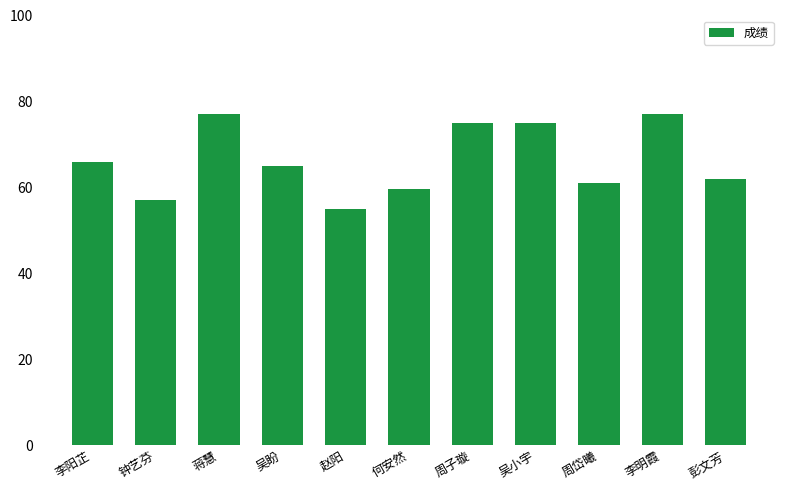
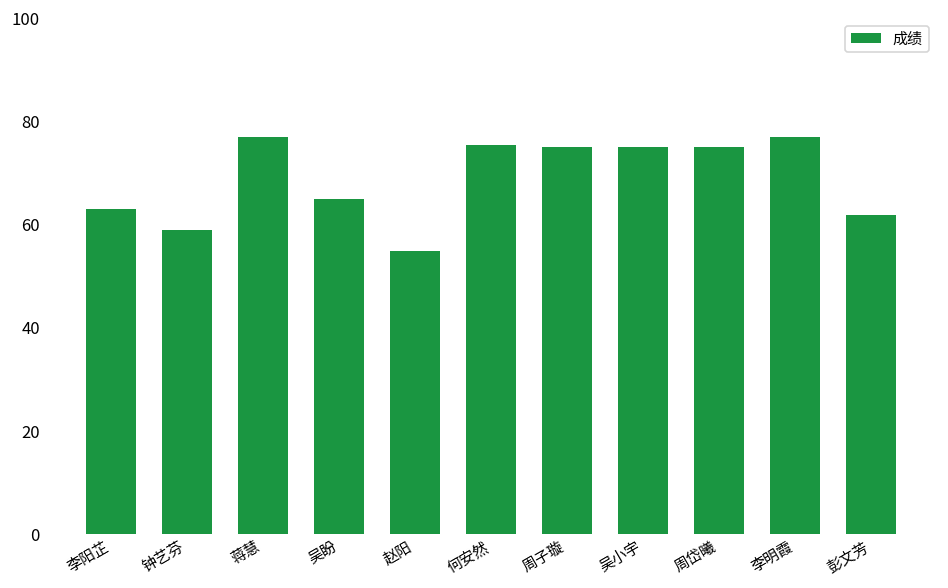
李阳芷: 66 -> 63
钟艺芬: 57 -> 59
何安然: 60 -> 76
周岱曦: 61 -> 75
